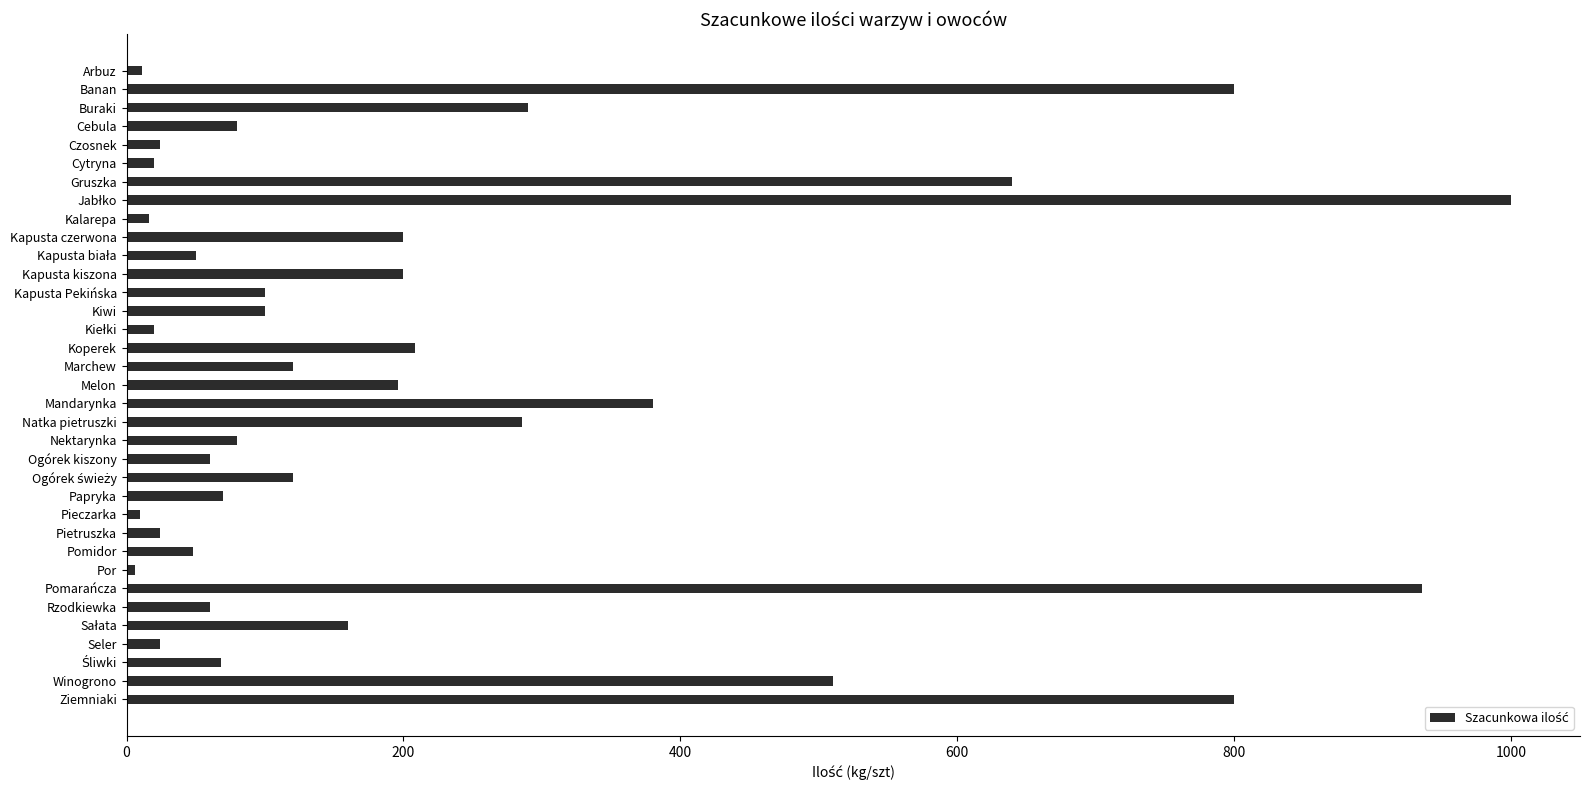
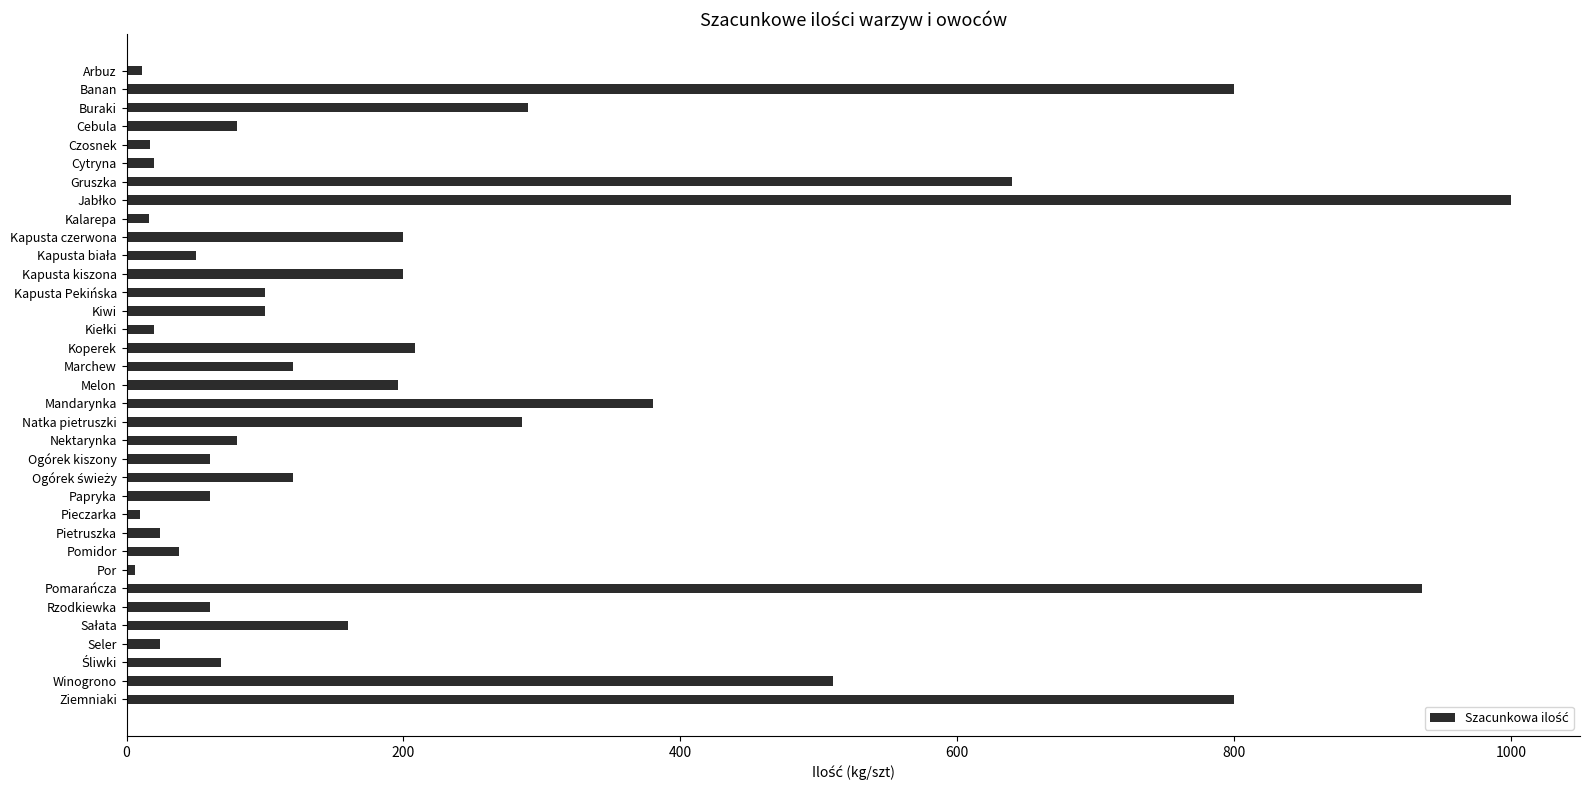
Czosnek: 24 -> 17
Papryka: 70 -> 60
Pomidor: 48 -> 38
